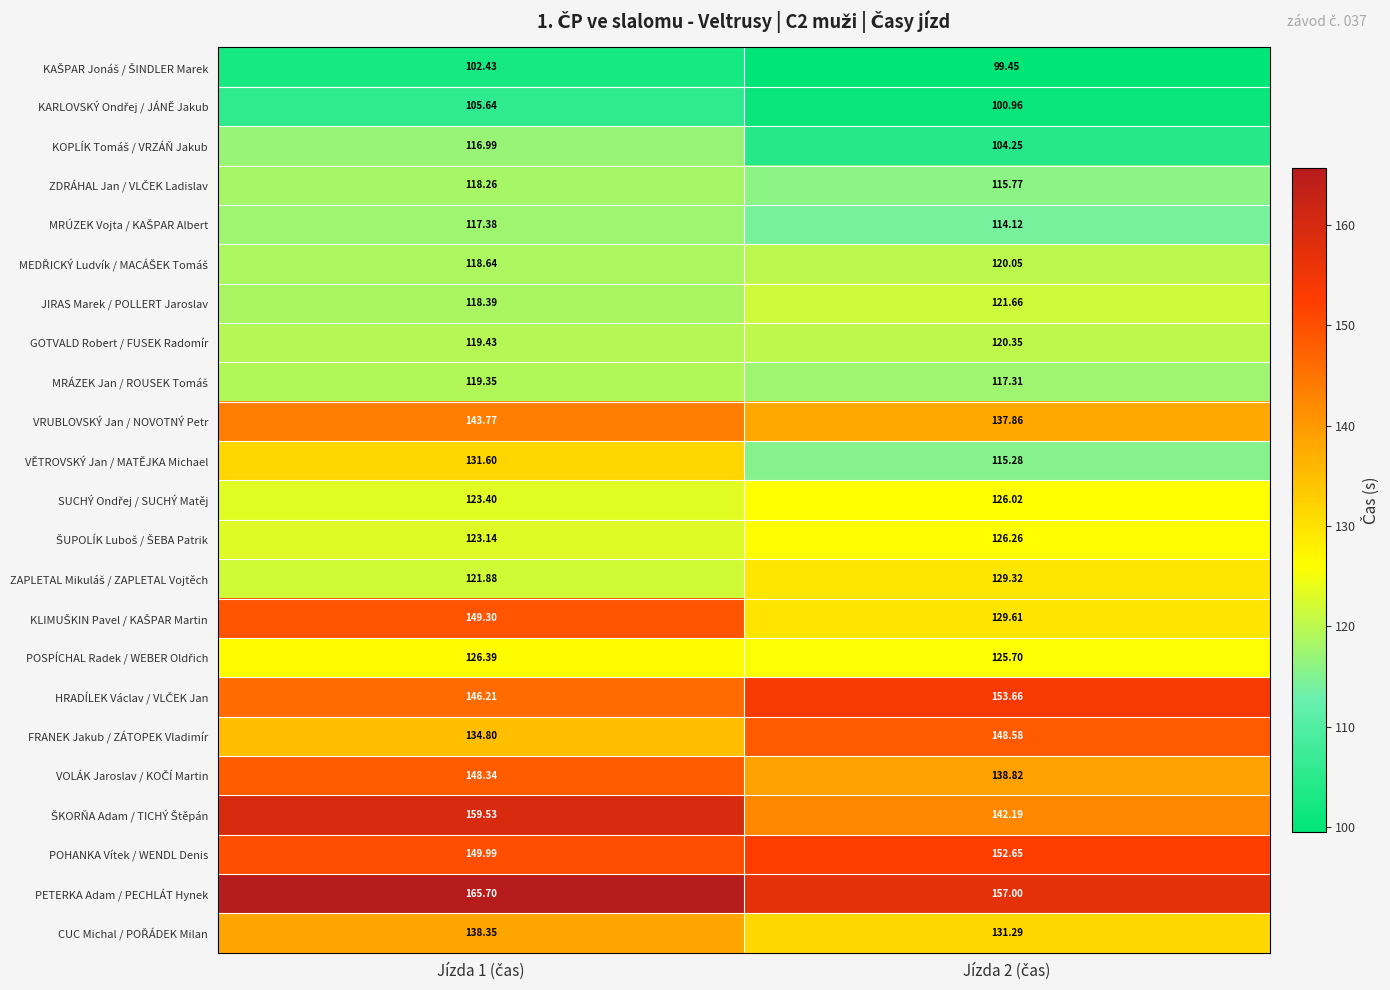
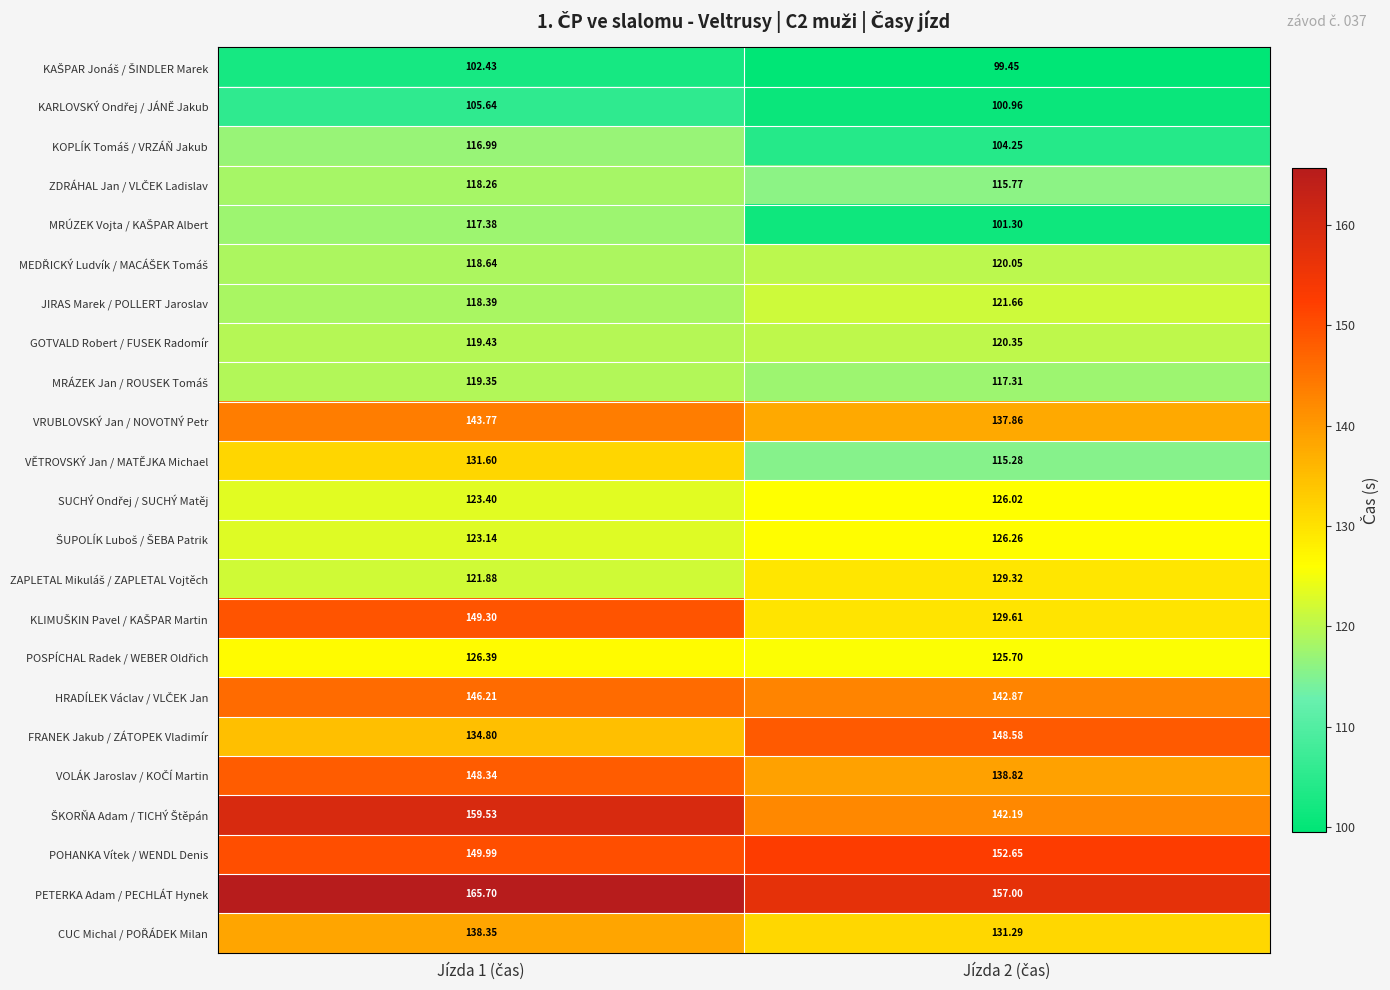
MRÚZEK Vojta / KAŠPAR Albert, Jízda 2 (čas): 114.12 -> 101.30
HRADÍLEK Václav / VLČEK Jan, Jízda 2 (čas): 153.66 -> 142.87
